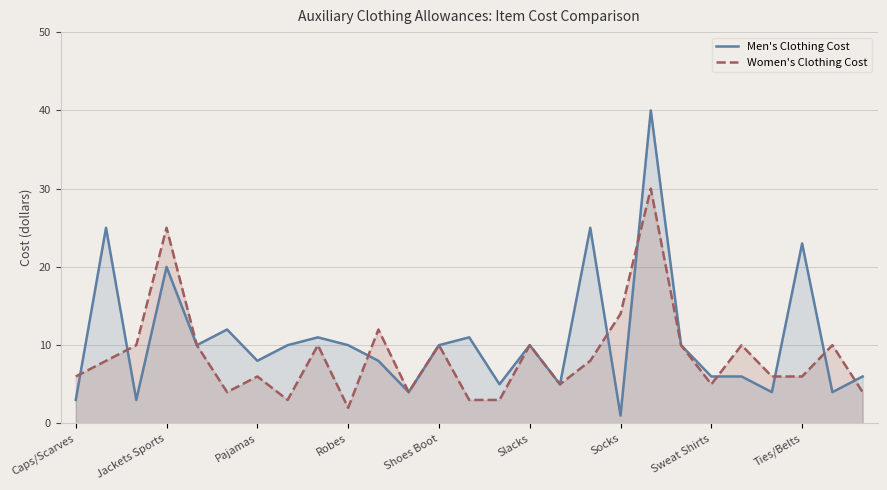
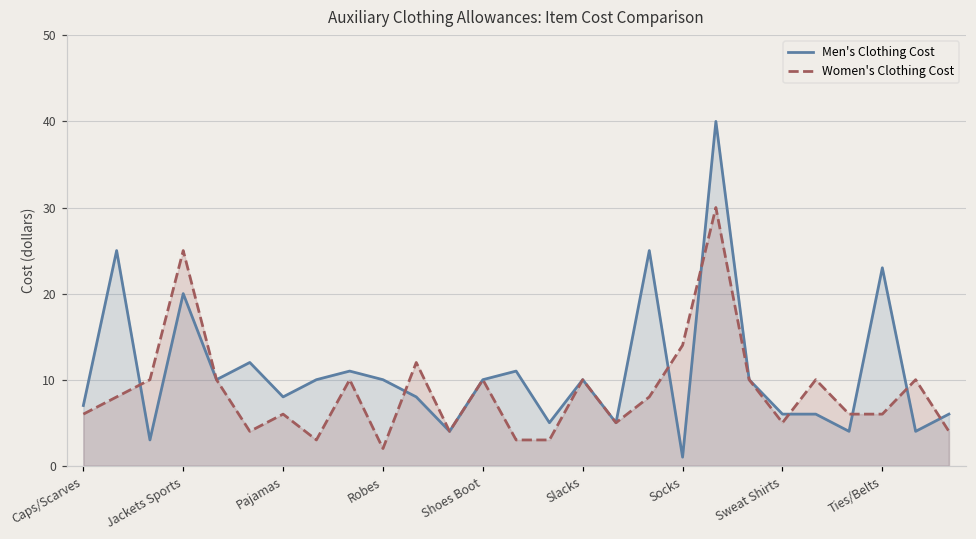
Men's Clothing Cost, Caps/Scarves: 3 -> 7
